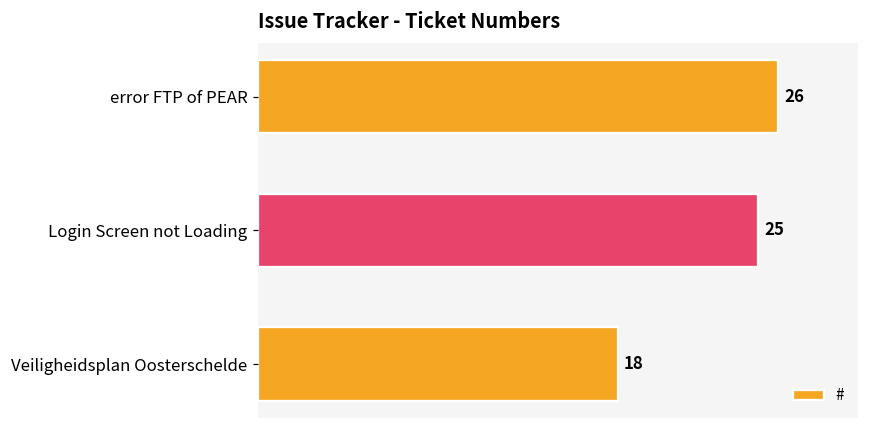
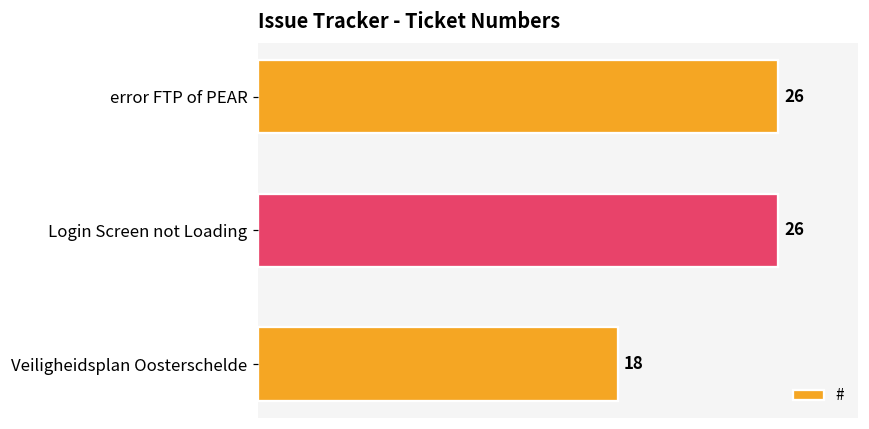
Login Screen not Loading: 25 -> 26
